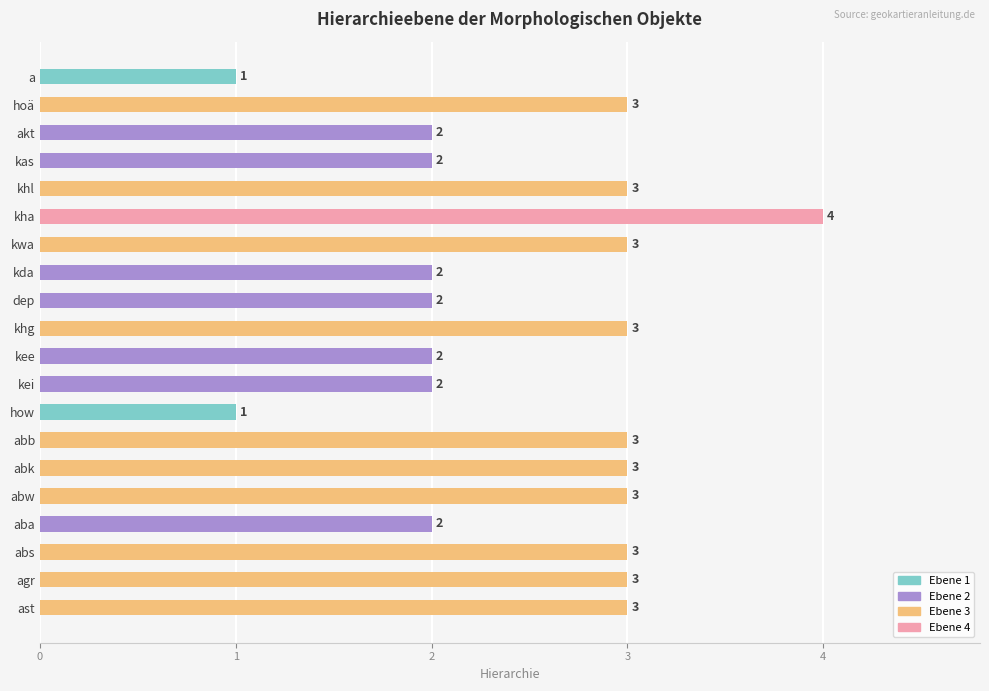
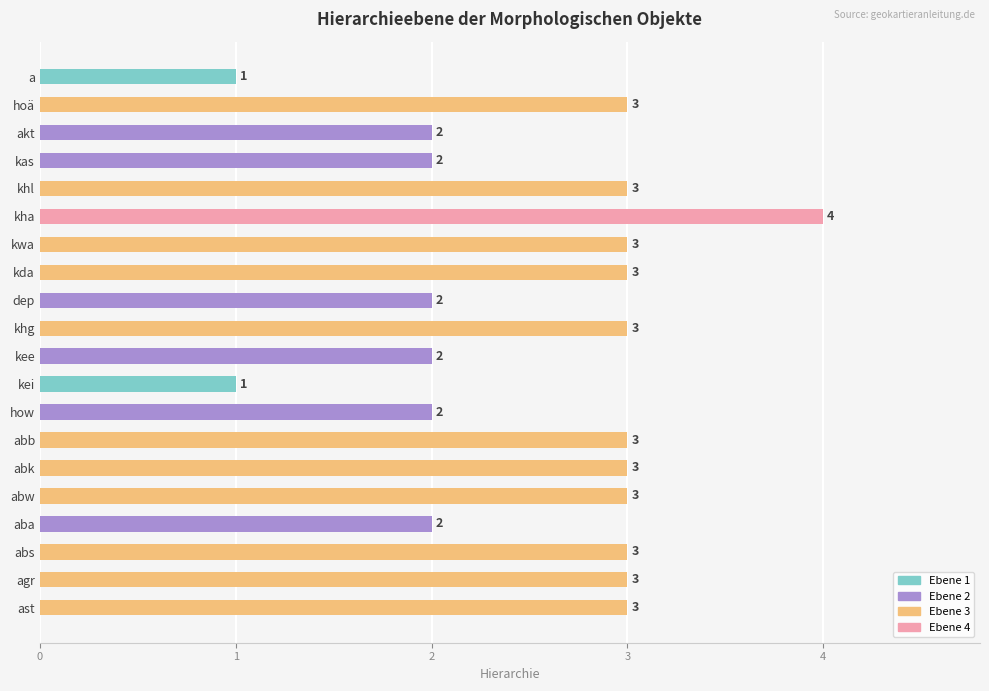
kda: 2 -> 3
kei: 2 -> 1
how: 1 -> 2
